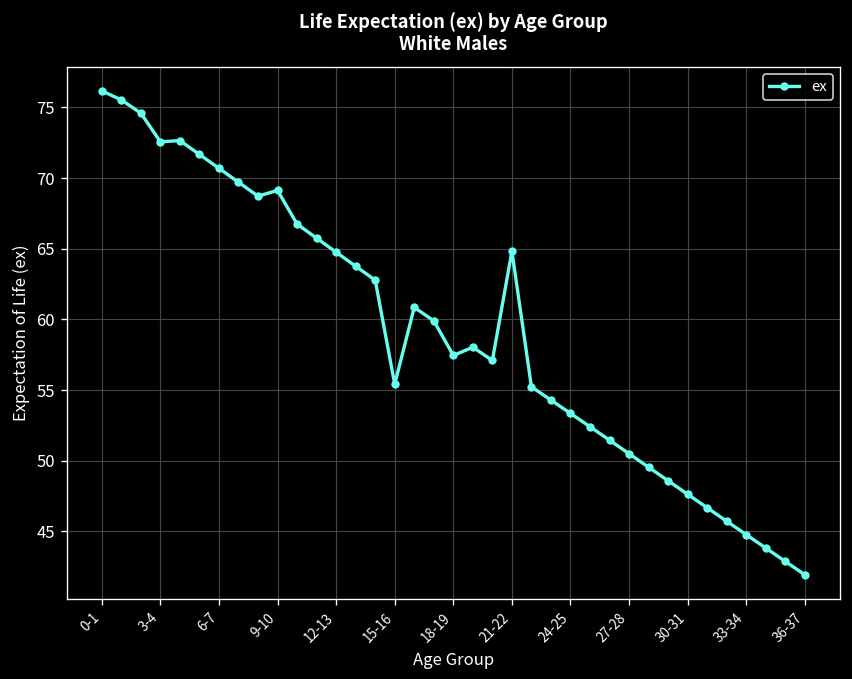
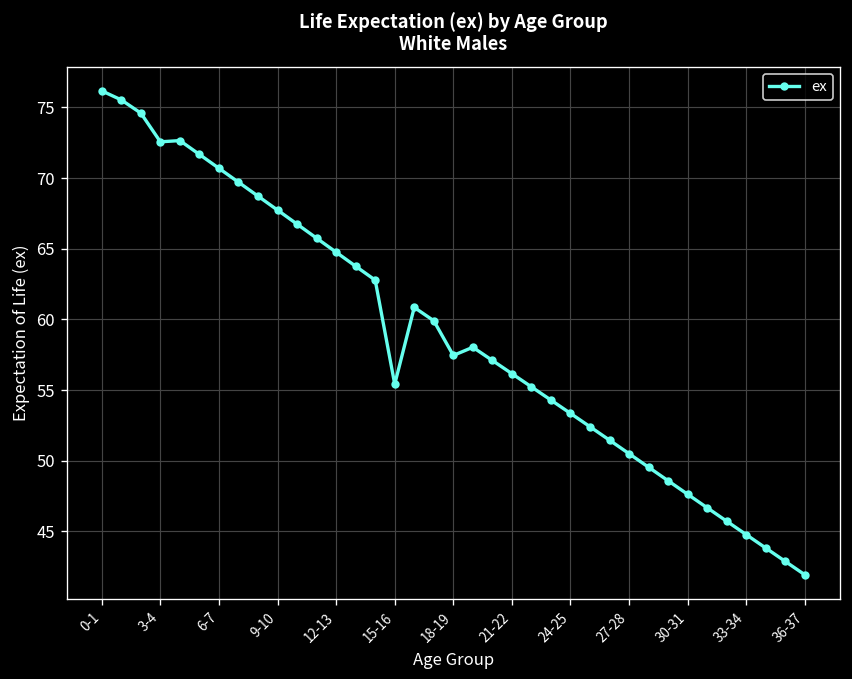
9-10: 69.1 -> 67.7
21-22: 64.8 -> 56.2
